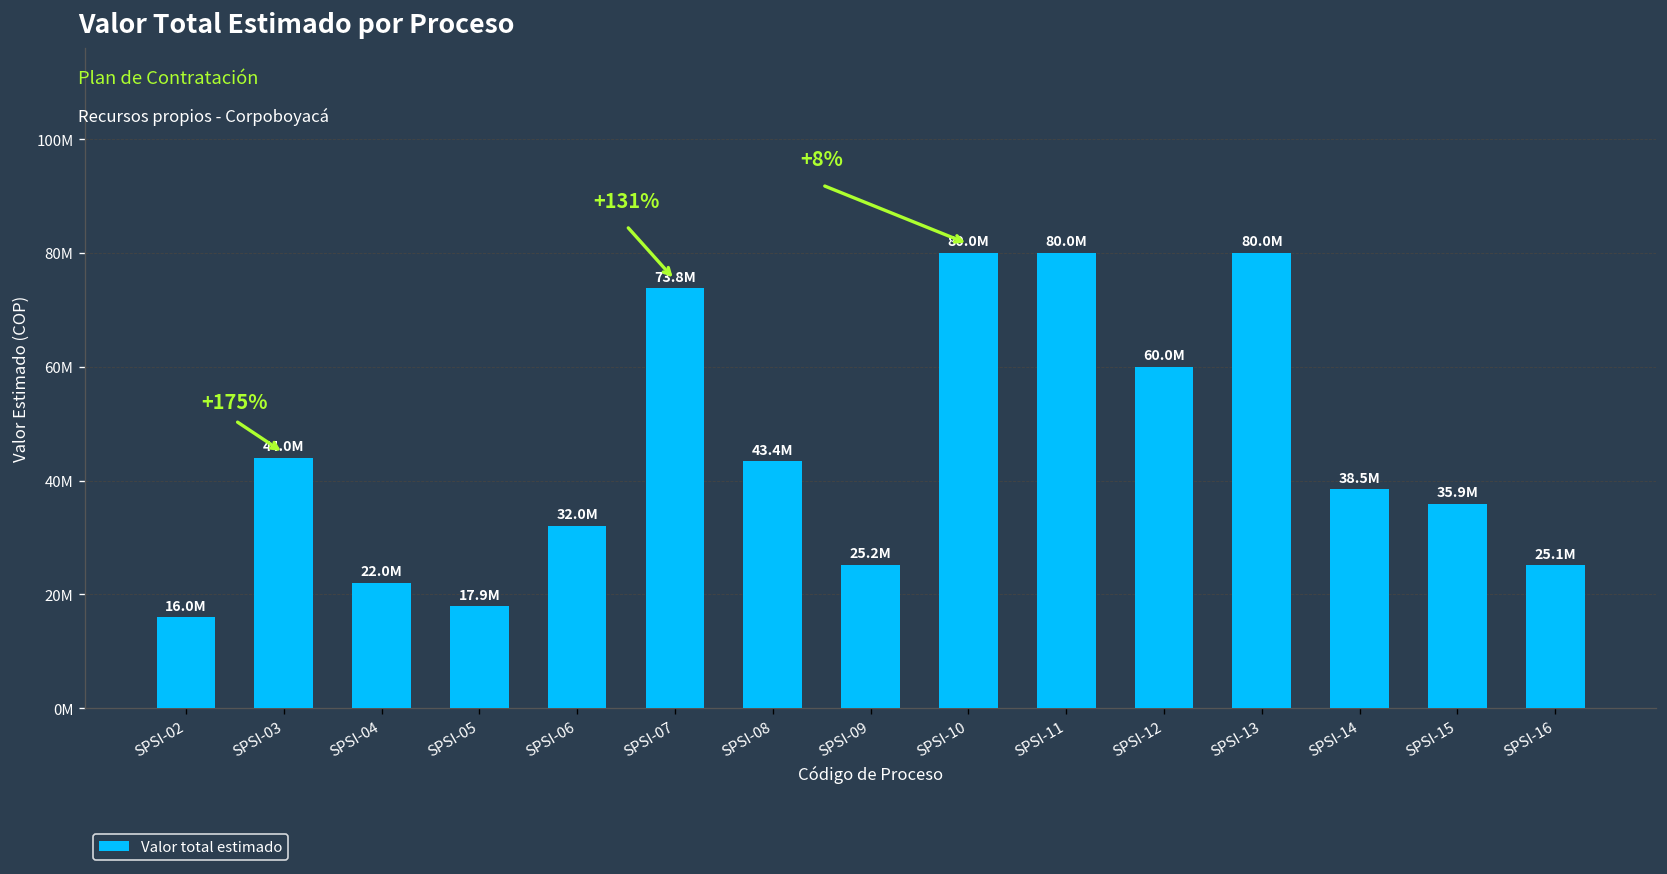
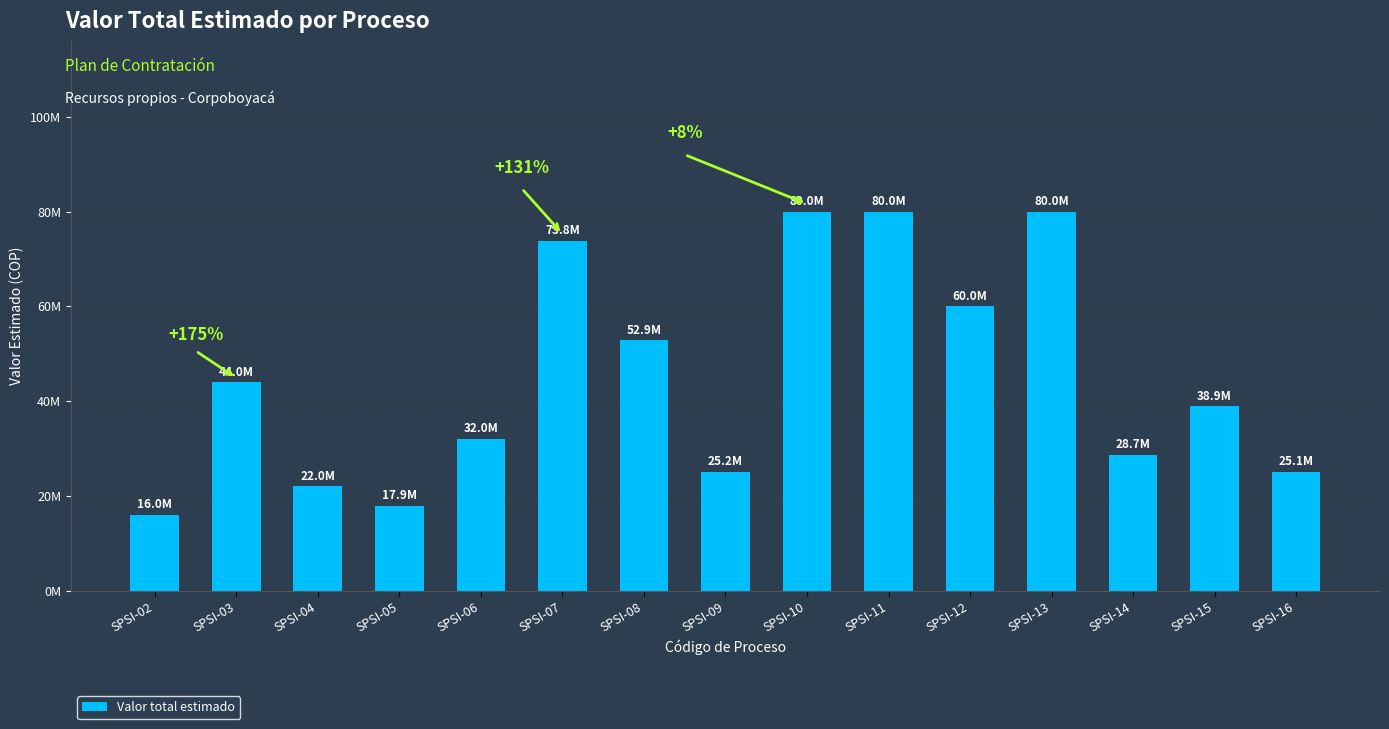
SPSI-08: 43.4M -> 52.9M
SPSI-14: 38.5M -> 28.7M
SPSI-15: 35.9M -> 38.9M
